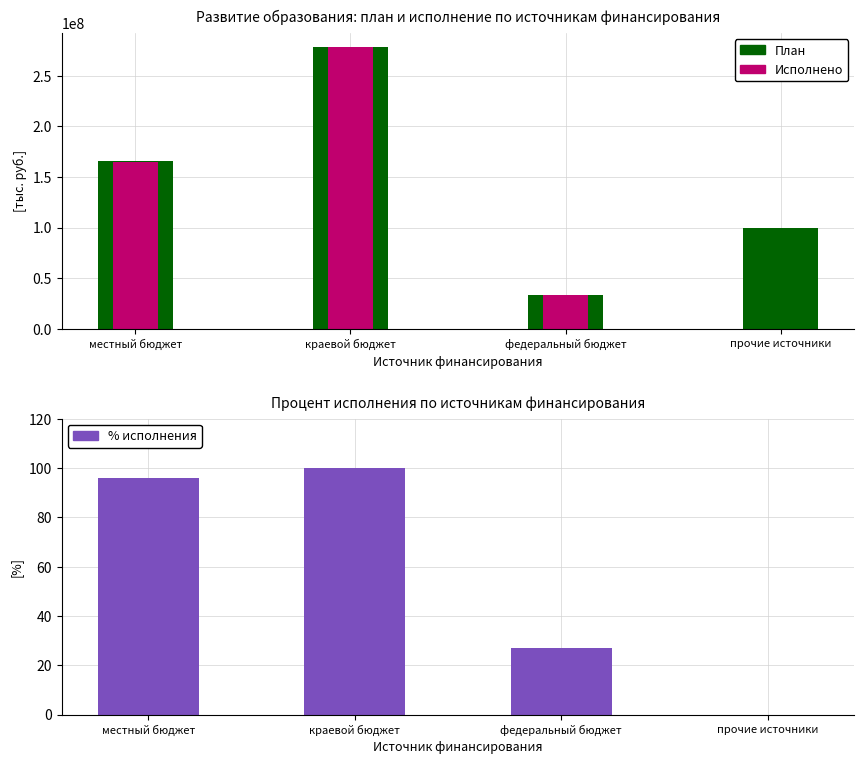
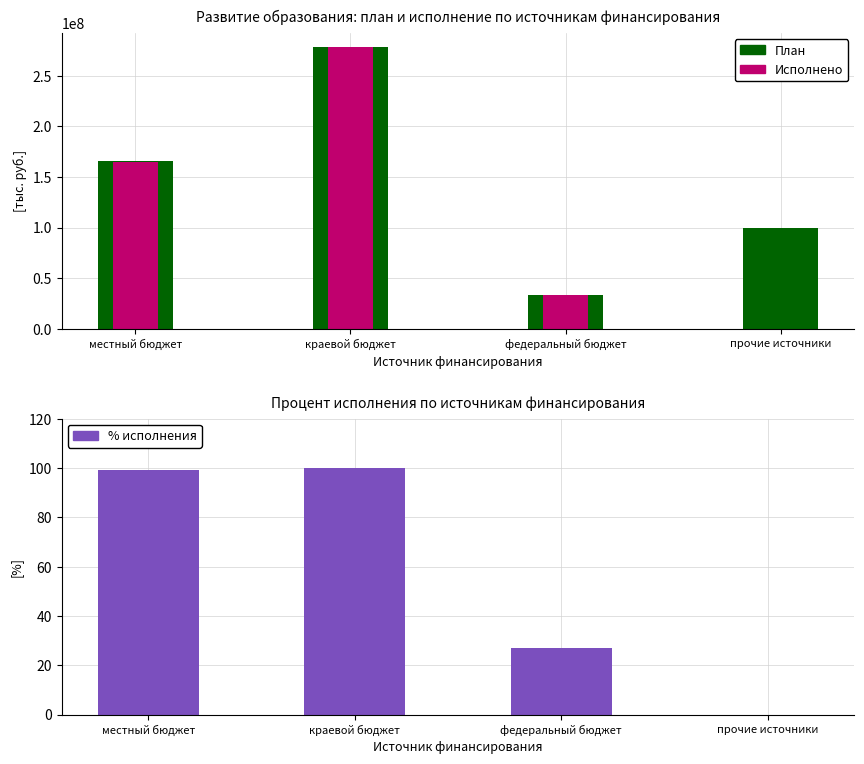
Процент исполнения по источникам финансирования, местный бюджет: 96 -> 99
